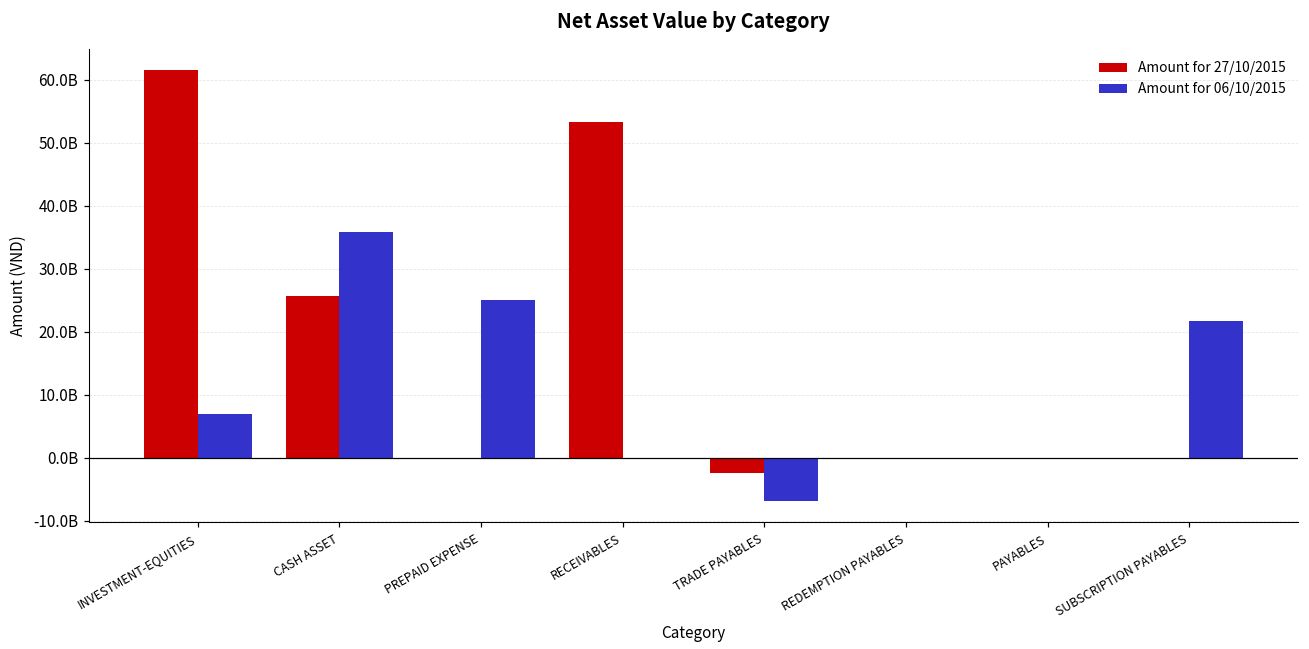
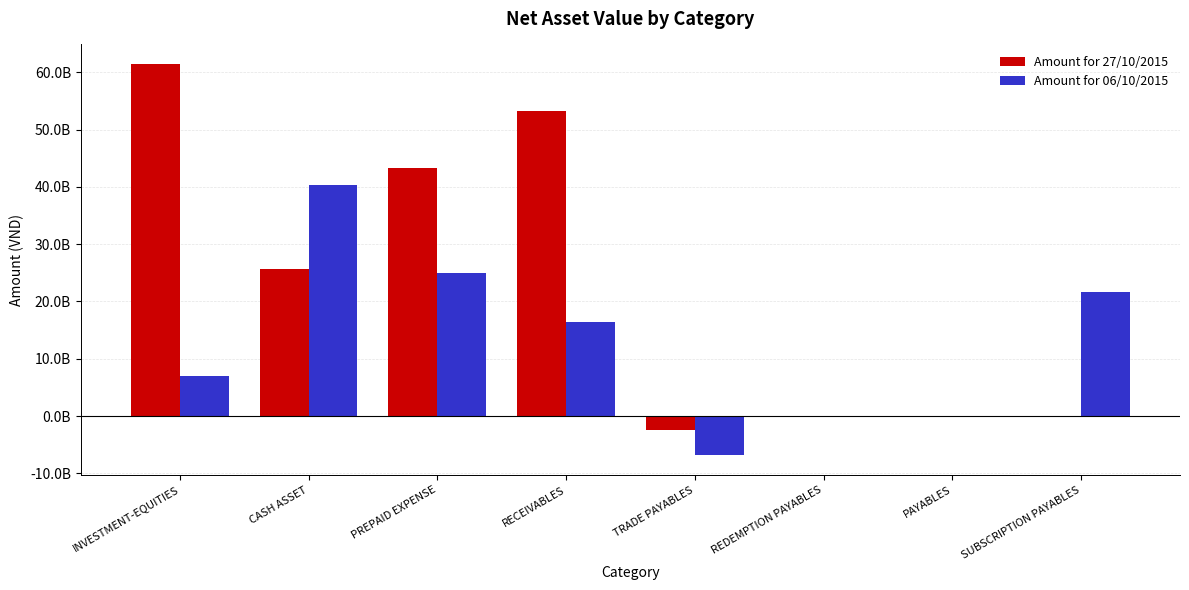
Amount for 06/10/2015, CASH ASSET: 36000000000 -> 40000000000
Amount for 27/10/2015, PREPAID EXPENSE: 0 -> 43000000000
Amount for 06/10/2015, RECEIVABLES: 0 -> 16000000000
